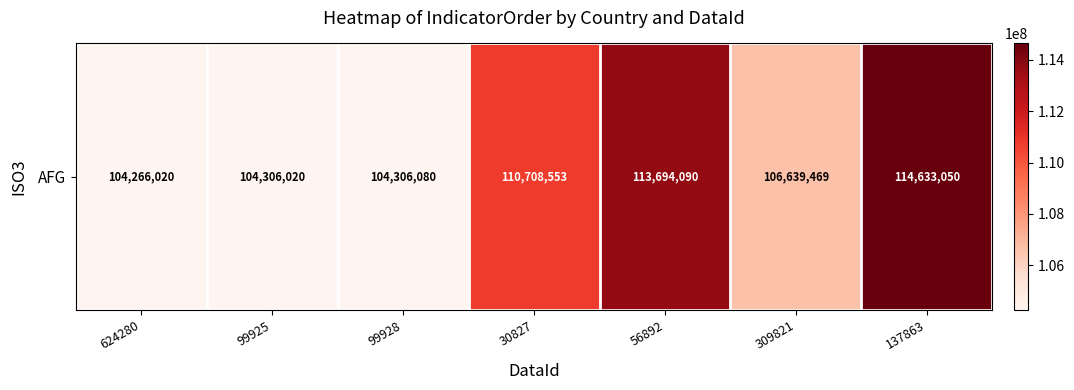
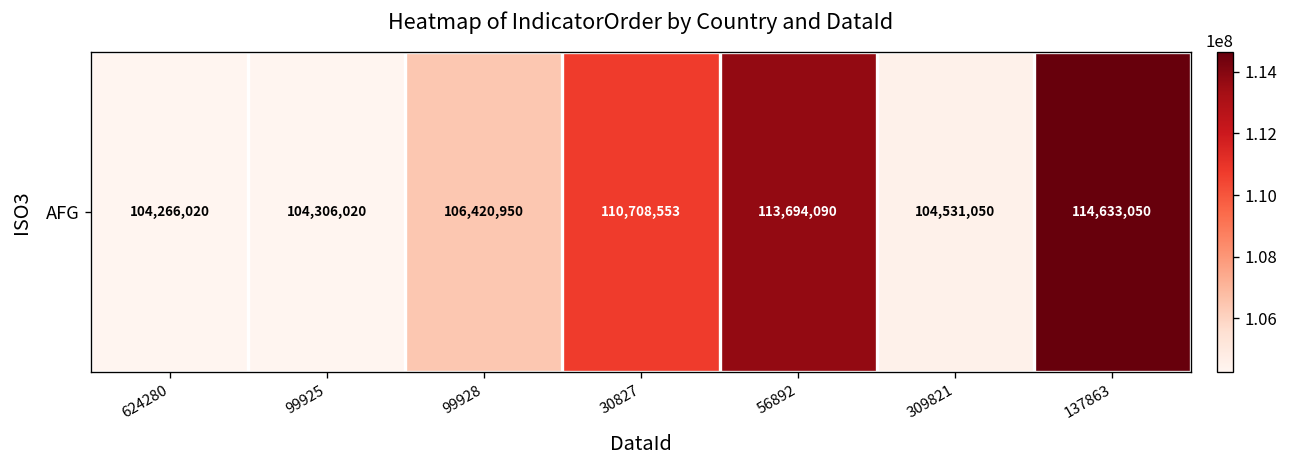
AFG, 99928: 104,306,080 -> 106,420,950
AFG, 309821: 106,639,469 -> 104,531,050
